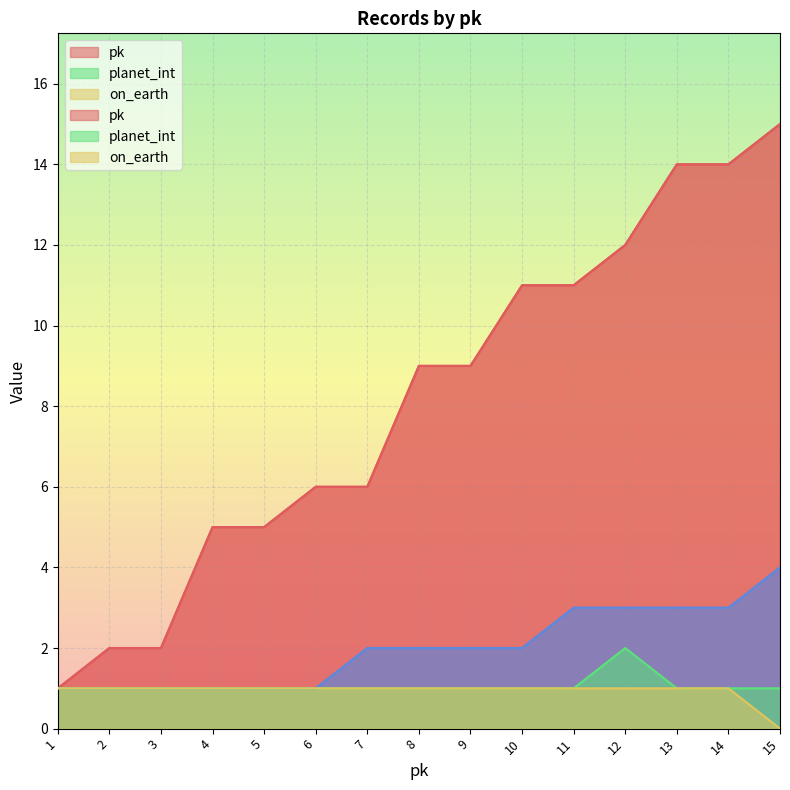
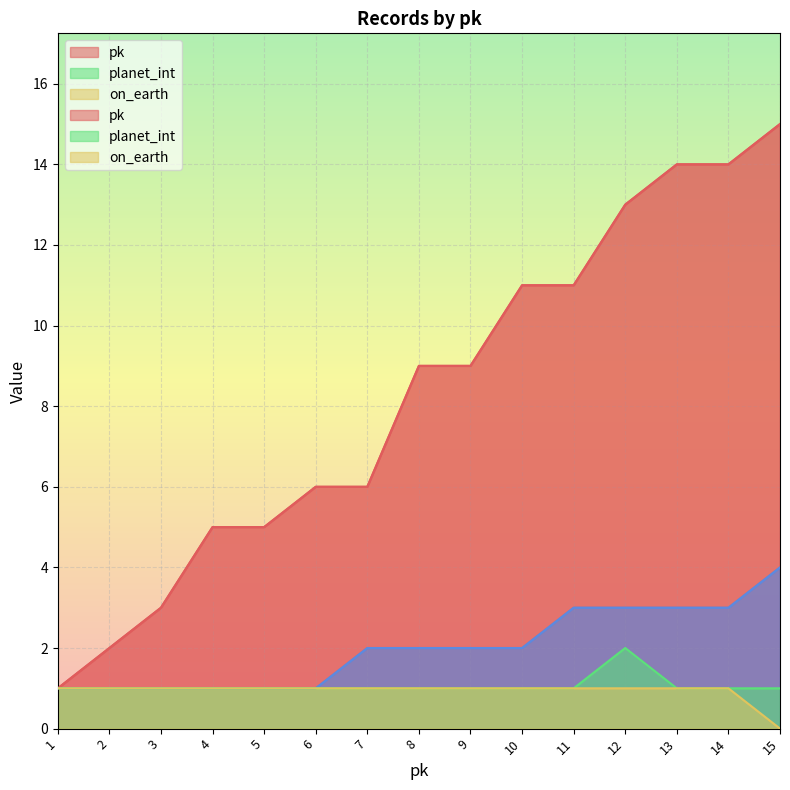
pk, 3: 2 -> 3
pk, 12: 12 -> 13
